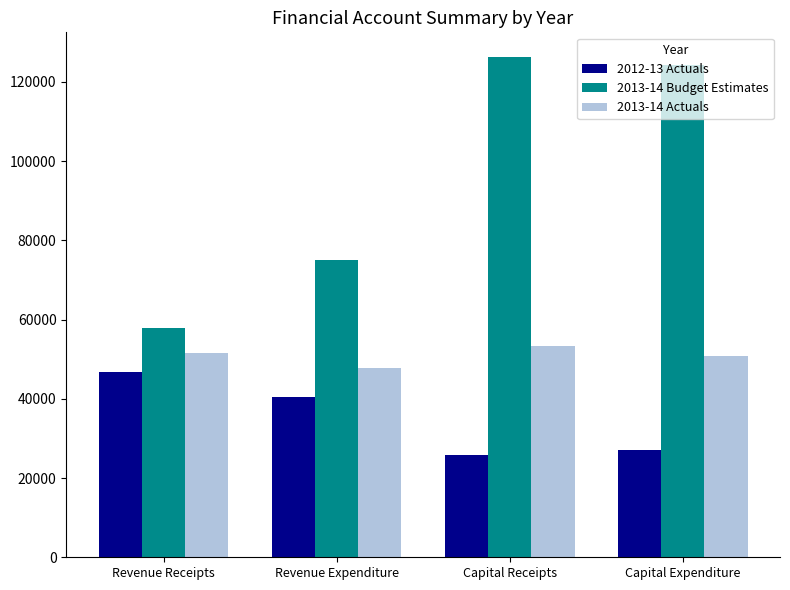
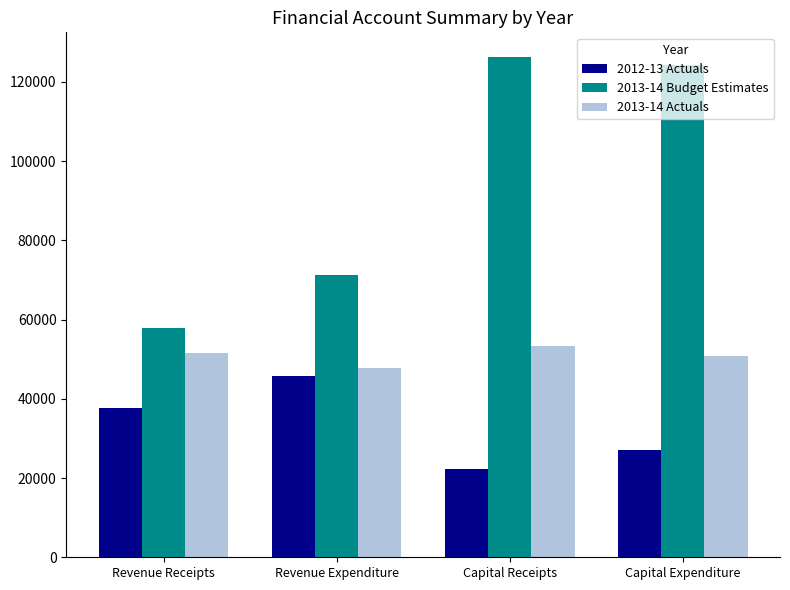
2012-13 Actuals, Revenue Receipts: 47000 -> 38000
2012-13 Actuals, Revenue Expenditure: 41000 -> 46000
2013-14 Budget Estimates, Revenue Expenditure: 75000 -> 71000
2012-13 Actuals, Capital Receipts: 26000 -> 22000
